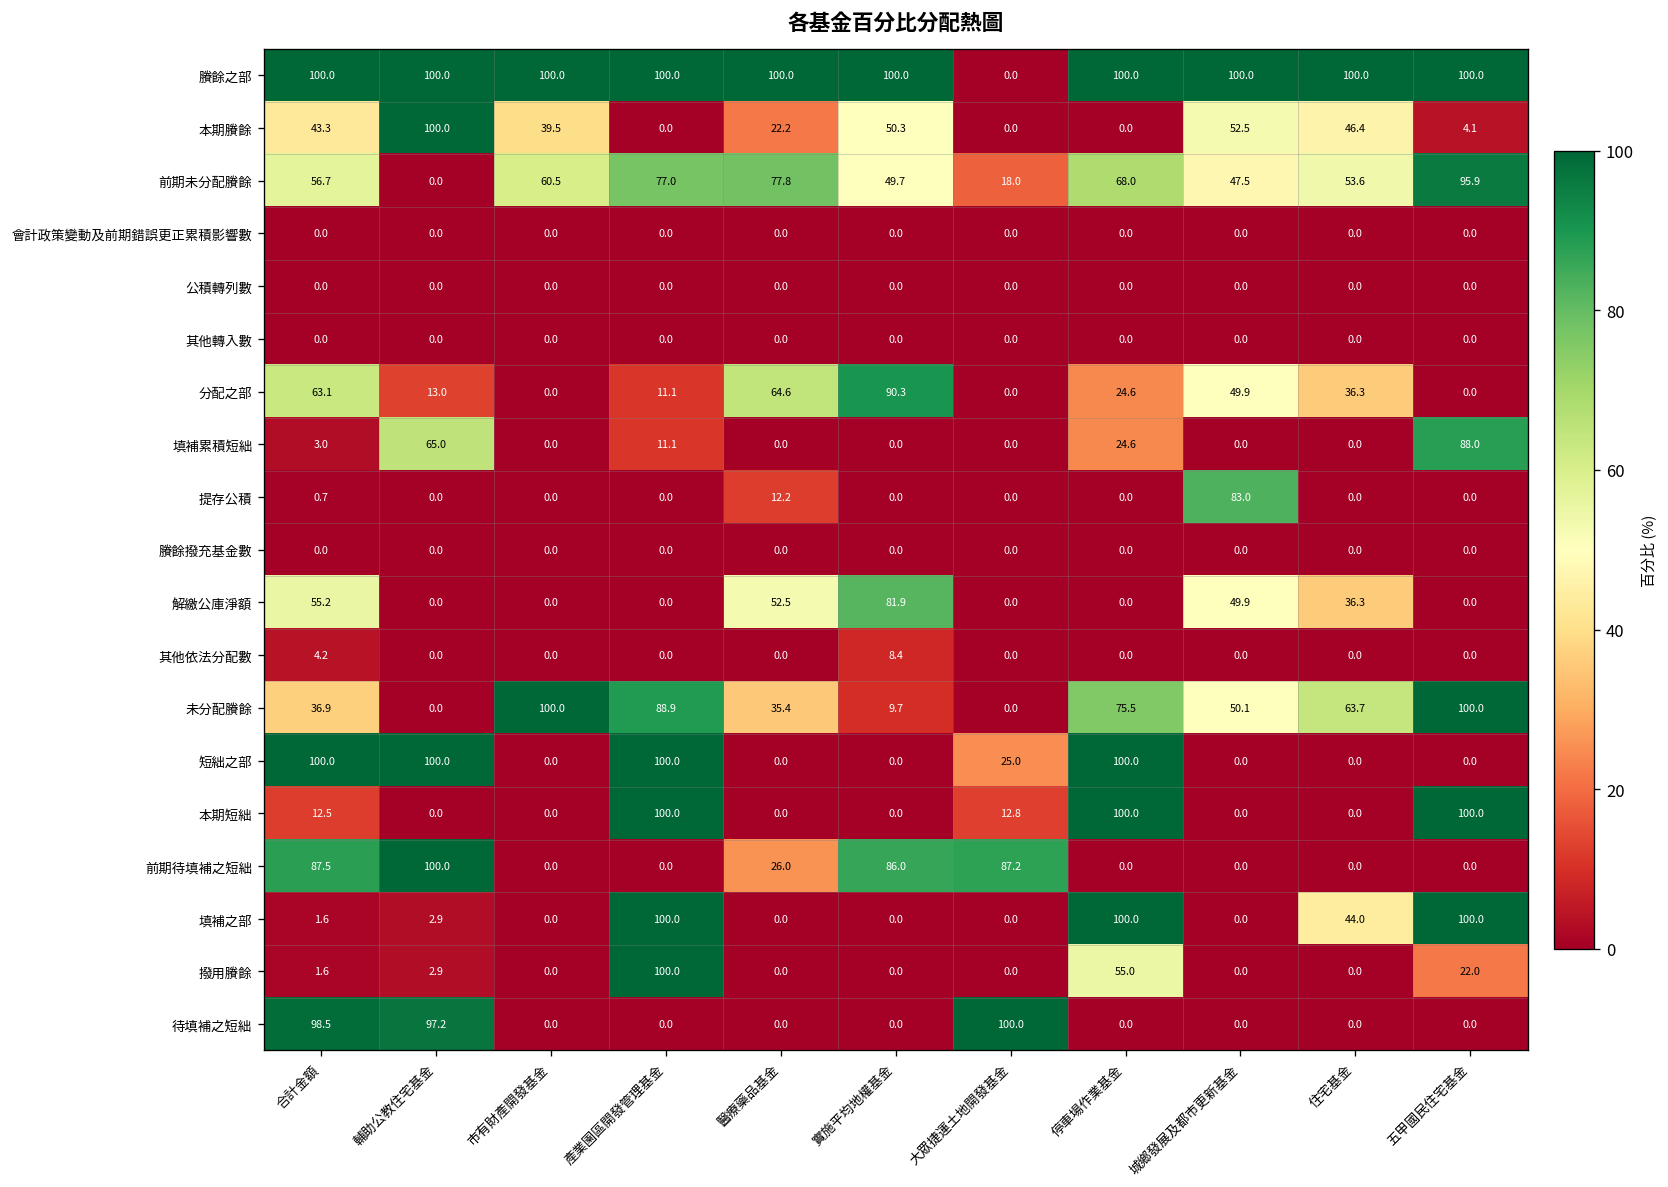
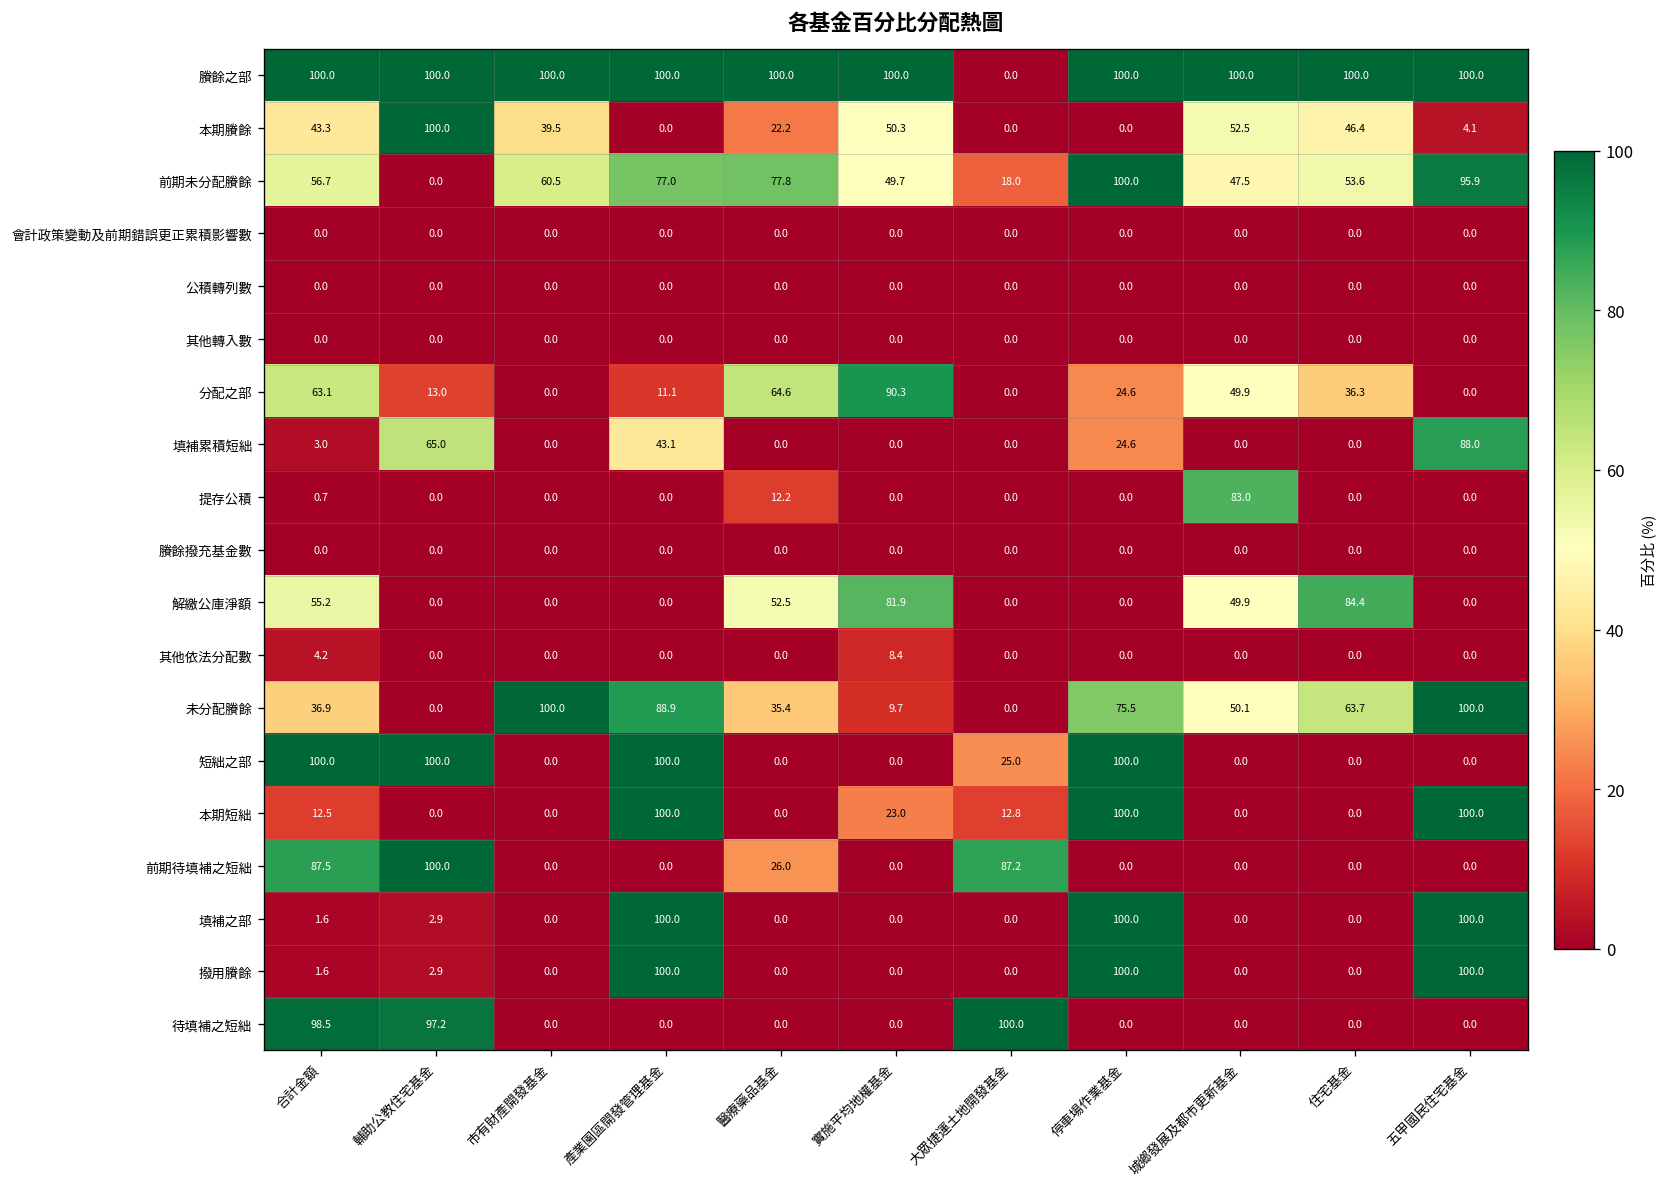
前期未分配賸餘, 停車場作業基金: 68.0 -> 100.0
填補累積短絀, 產業園區開發管理基金: 11.1 -> 43.1
解繳公庫淨額, 住宅基金: 36.3 -> 84.4
本期短絀, 實施平均地權基金: 0.0 -> 23.0
前期待填補之短絀, 實施平均地權基金: 86.0 -> 0.0
填補之部, 住宅基金: 44.0 -> 0.0
撥用賸餘, 停車場作業基金: 55.0 -> 100.0
撥用賸餘, 五甲國民住宅基金: 22.0 -> 100.0
